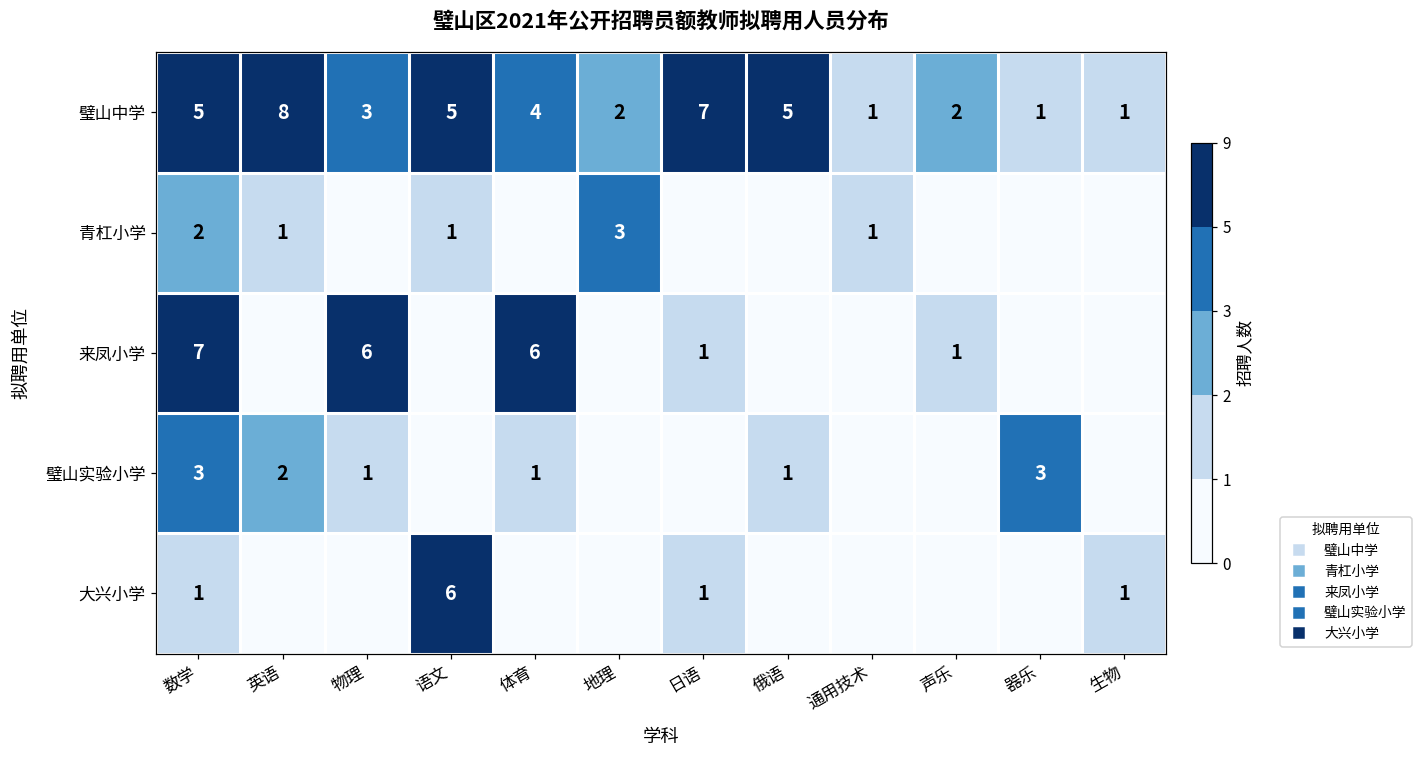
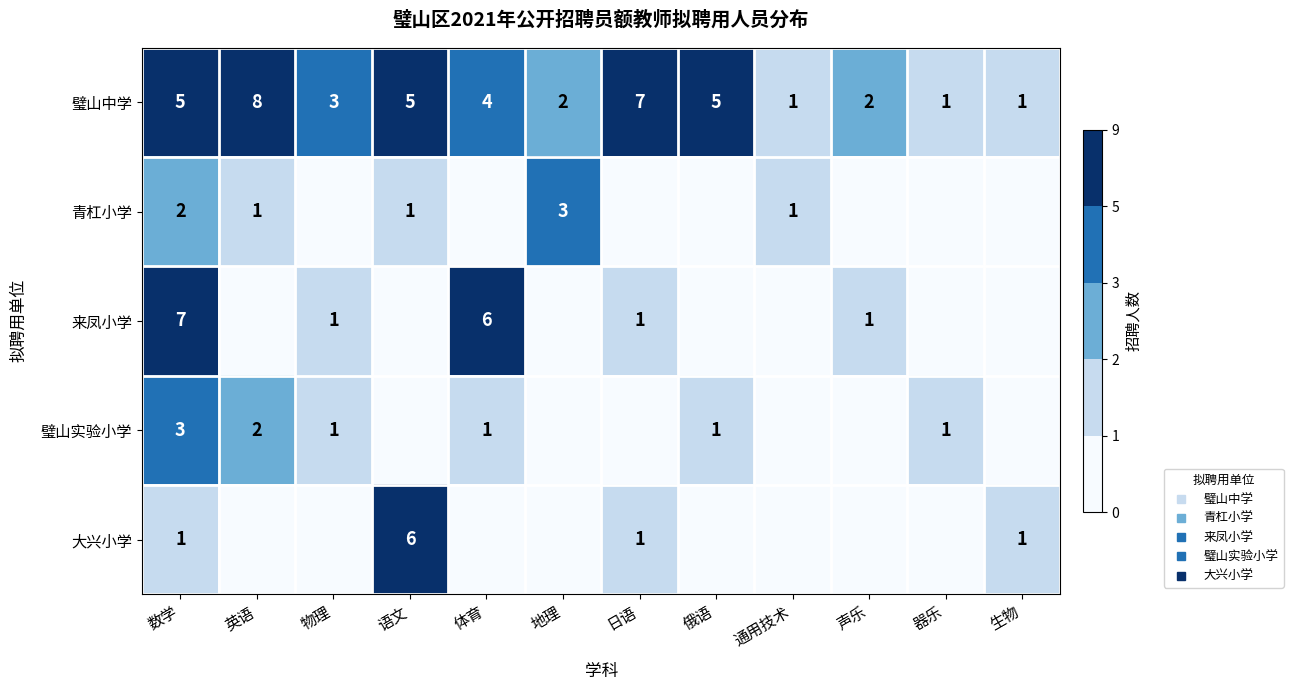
来凤小学, 物理: 6 -> 1
璧山实验小学, 器乐: 3 -> 1
